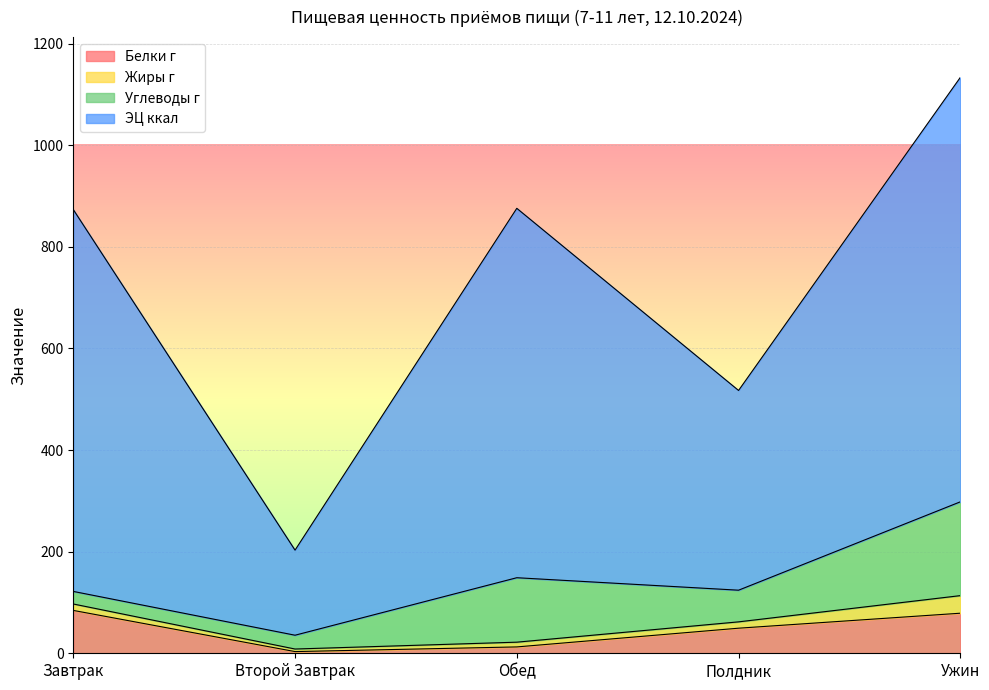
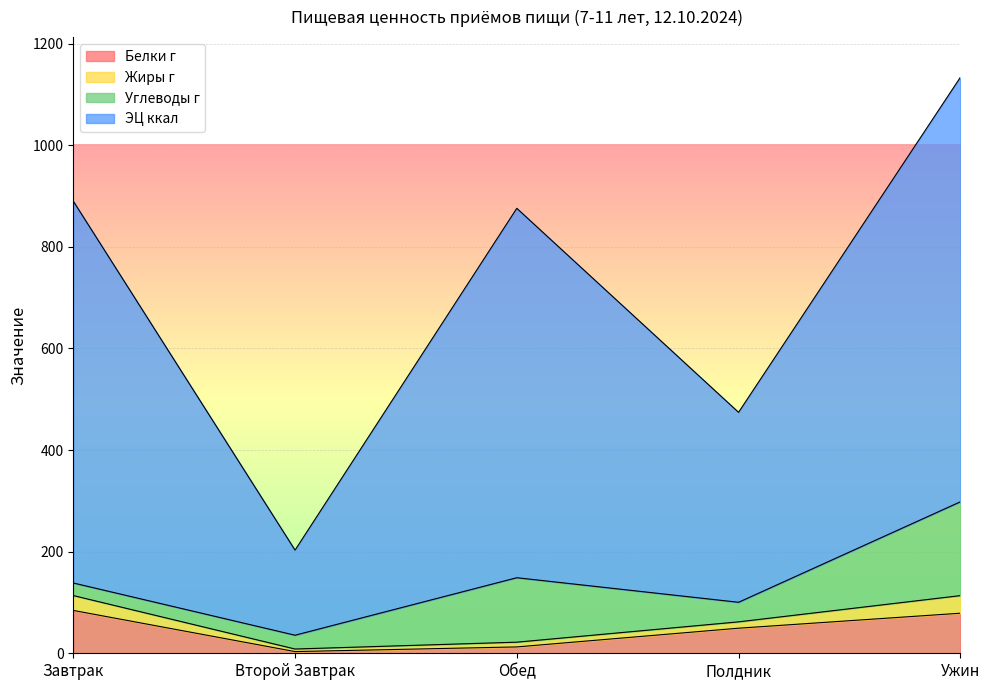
Жиры г, Завтрак: 10 -> 30
Углеводы г, Полдник: 60 -> 40
ЭЦ ккал, Полдник: 390 -> 370
